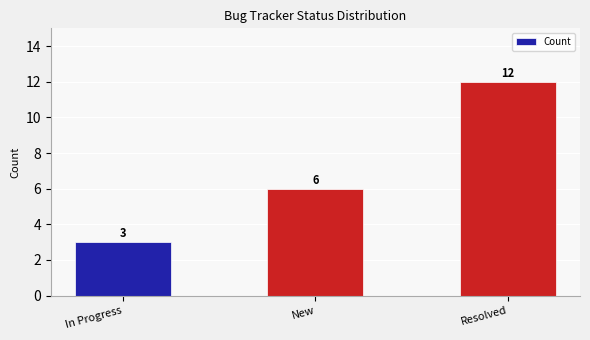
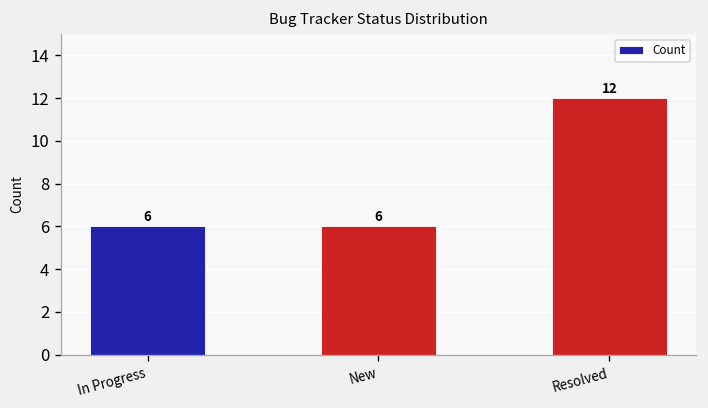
In Progress: 3 -> 6
